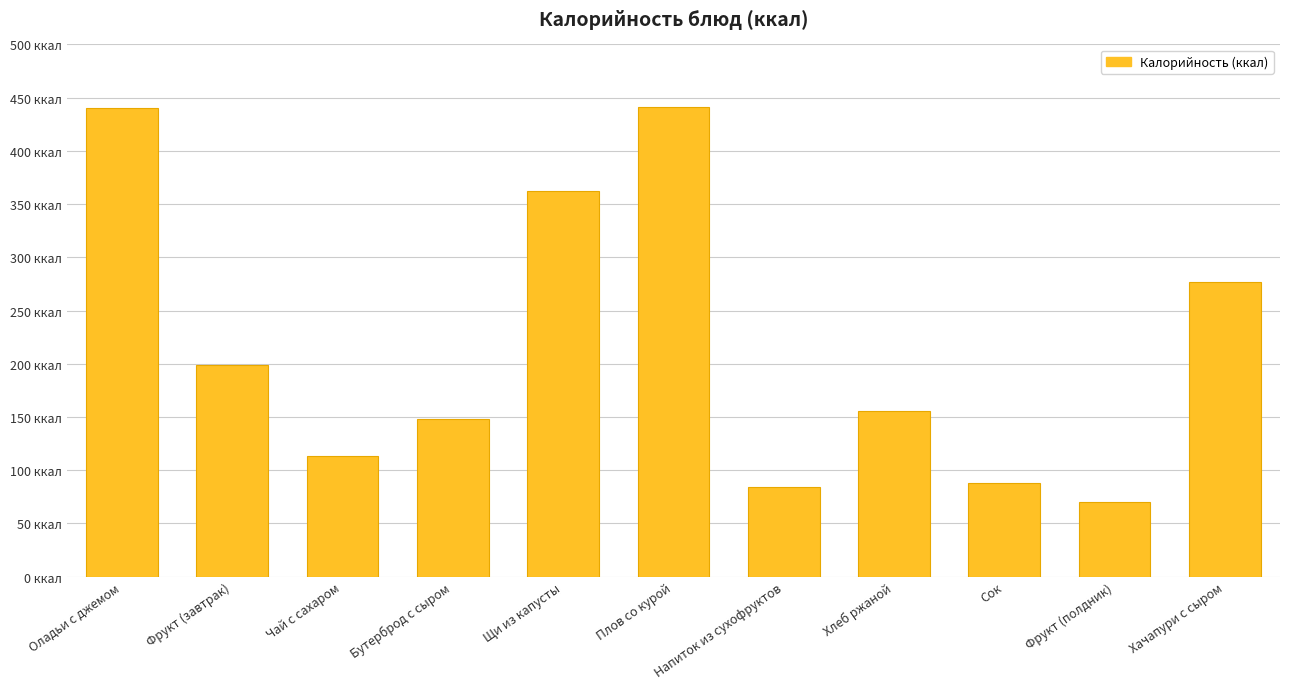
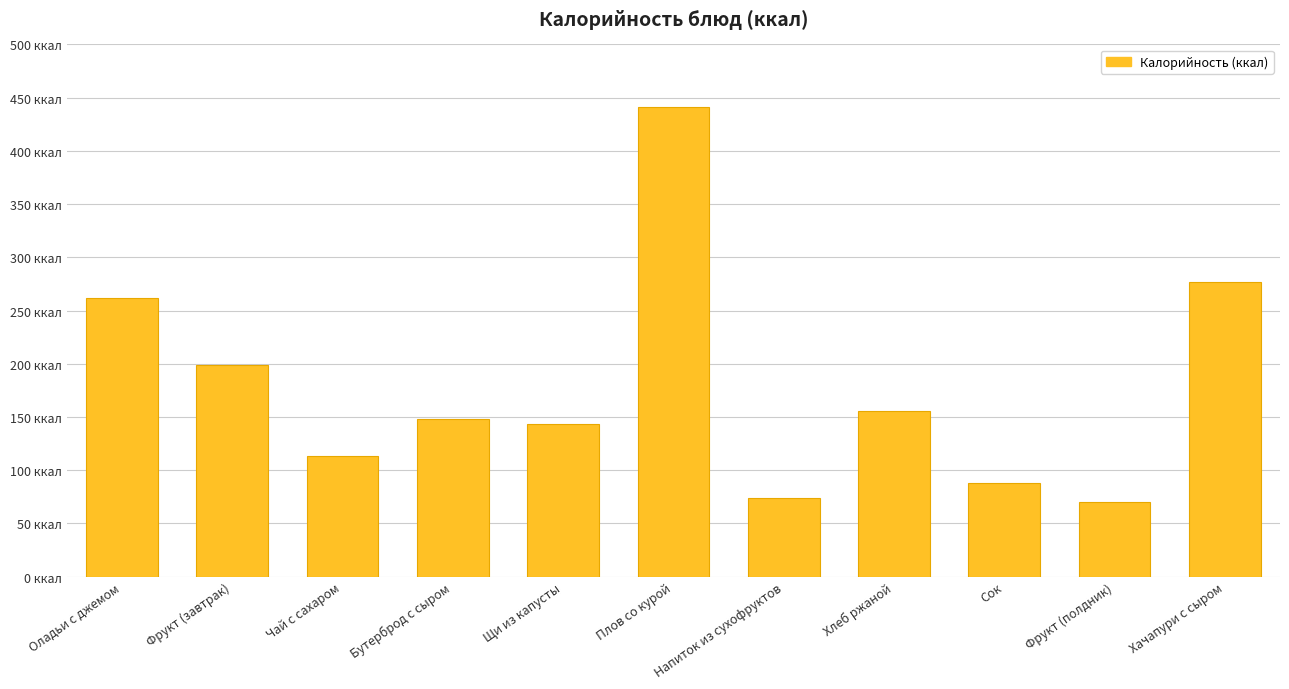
Оладьи с джемом: 440 ккал -> 262 ккал
Щи из капусты: 362 ккал -> 143 ккал
Напиток из сухофруктов: 84 ккал -> 74 ккал
